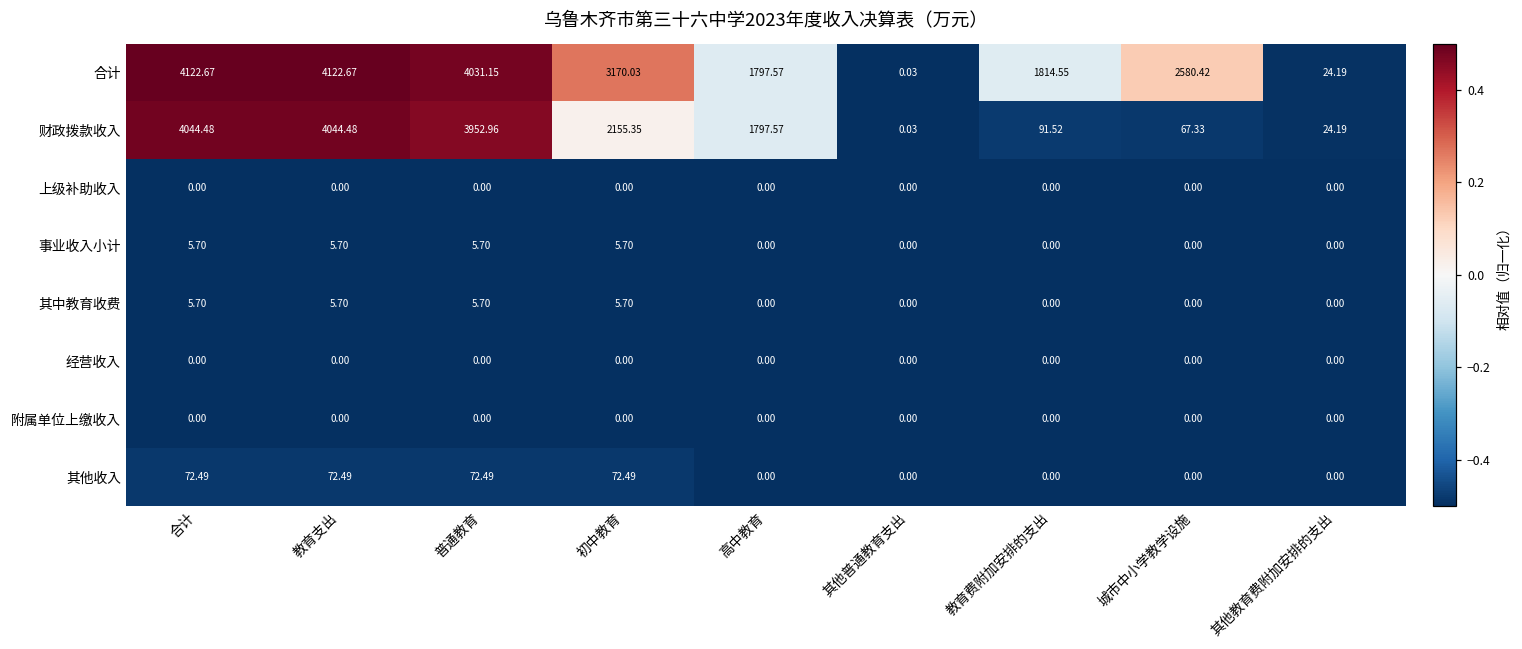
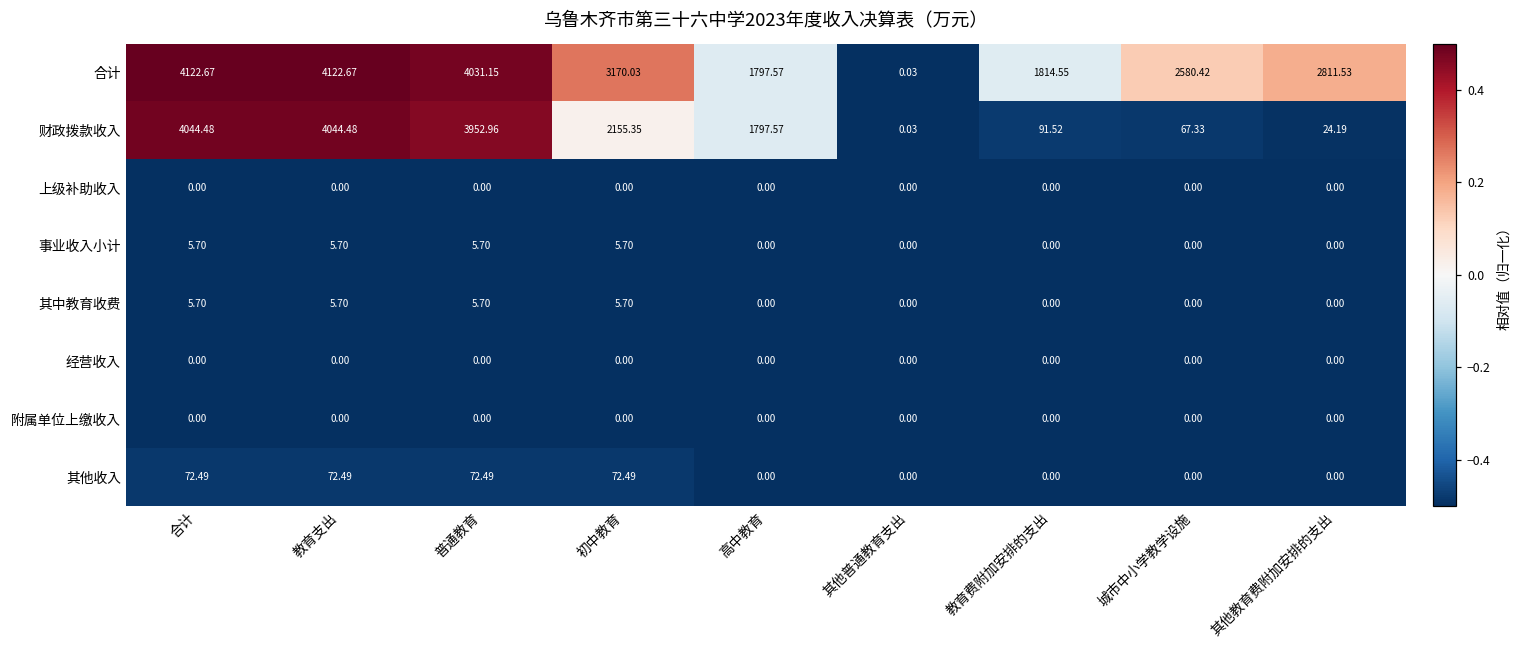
合计, 其他教育费附加安排的支出: 24.19 -> 2811.53
